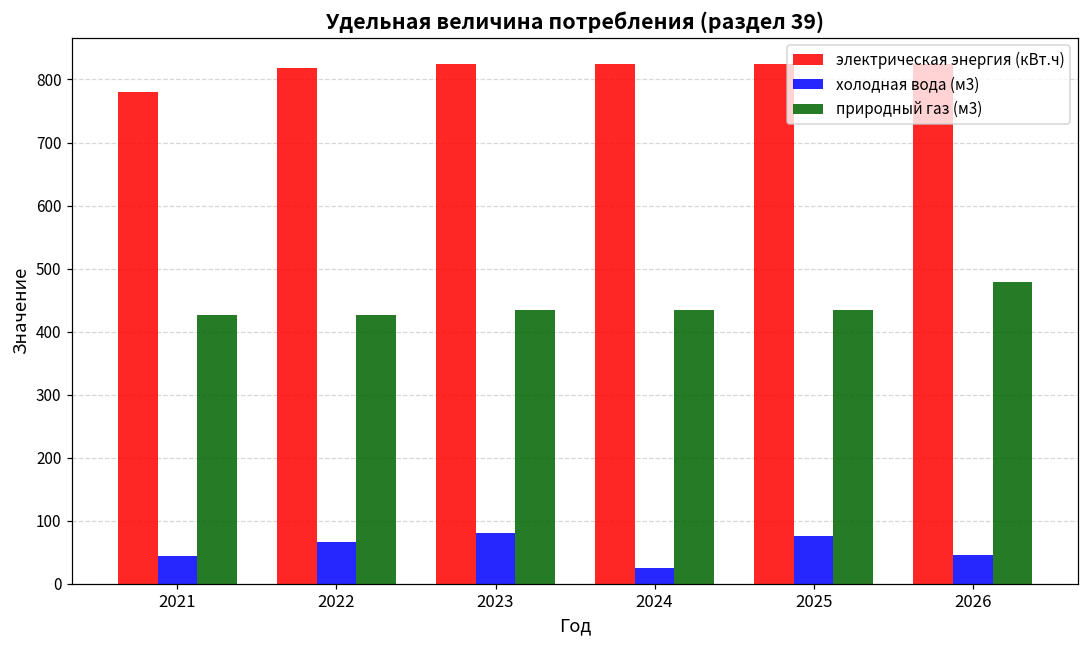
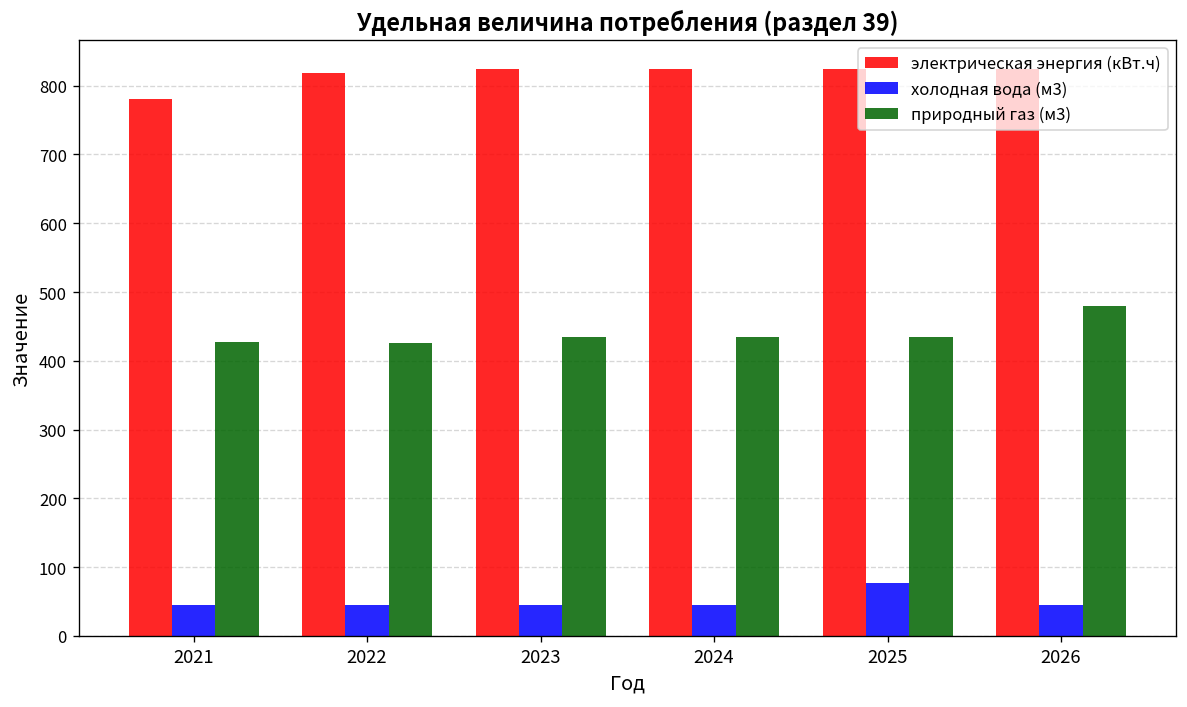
холодная вода (м3), 2022: 70 -> 40
холодная вода (м3), 2023: 80 -> 40
холодная вода (м3), 2024: 30 -> 40
